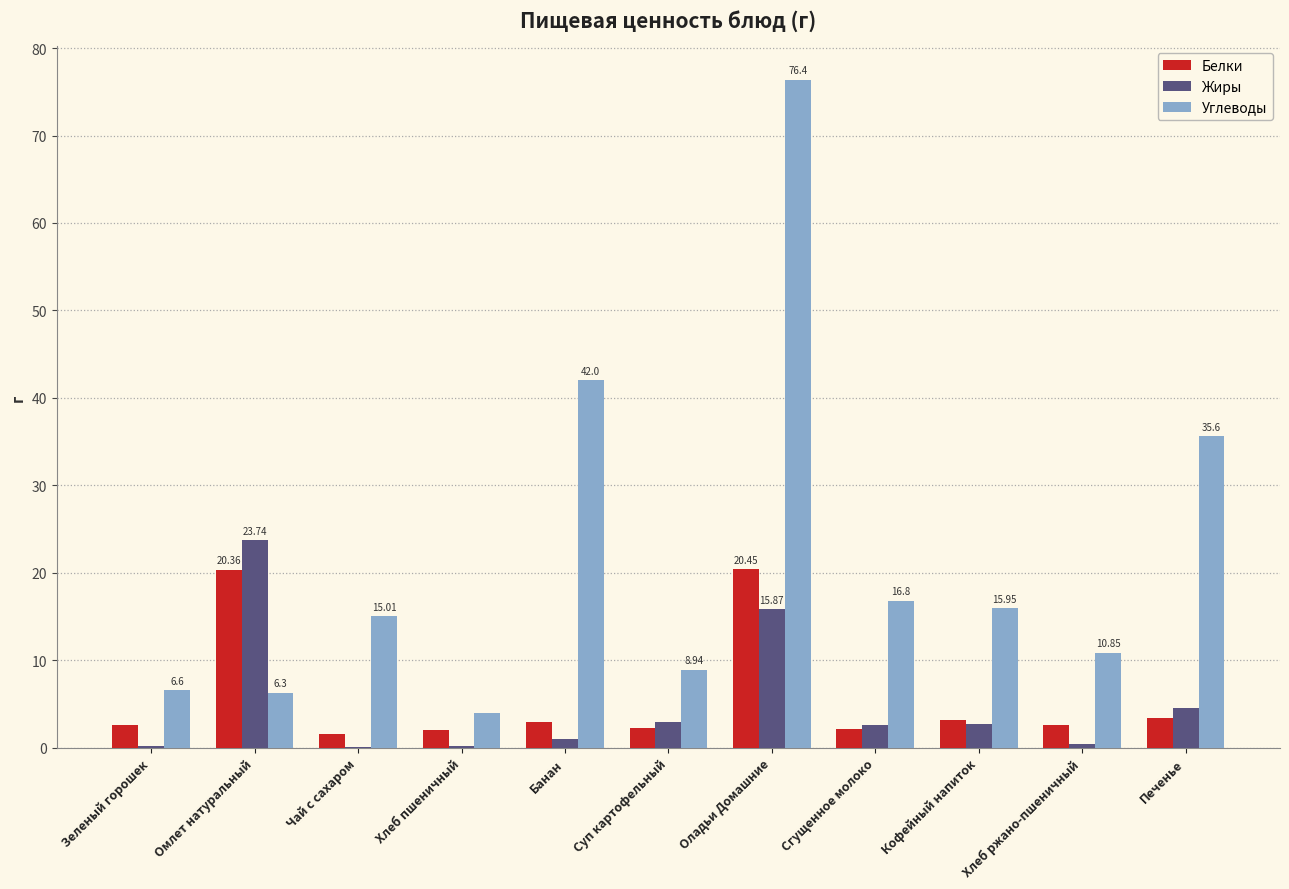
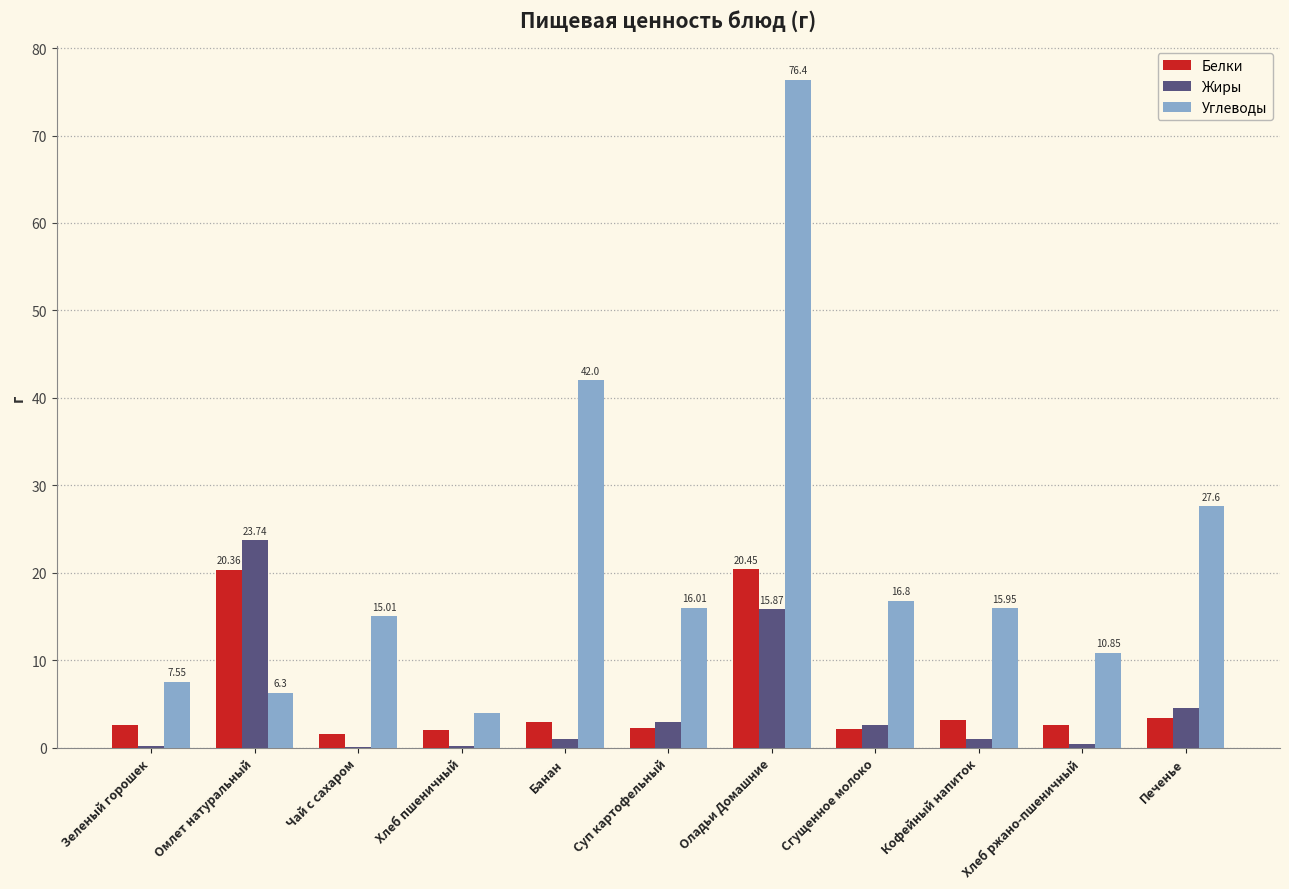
Углеводы, Зеленый горошек: 6.6 -> 7.55
Углеводы, Суп картофельный: 8.94 -> 16.01
Жиры, Кофейный напиток: 3 -> 1
Углеводы, Печенье: 35.6 -> 27.6
